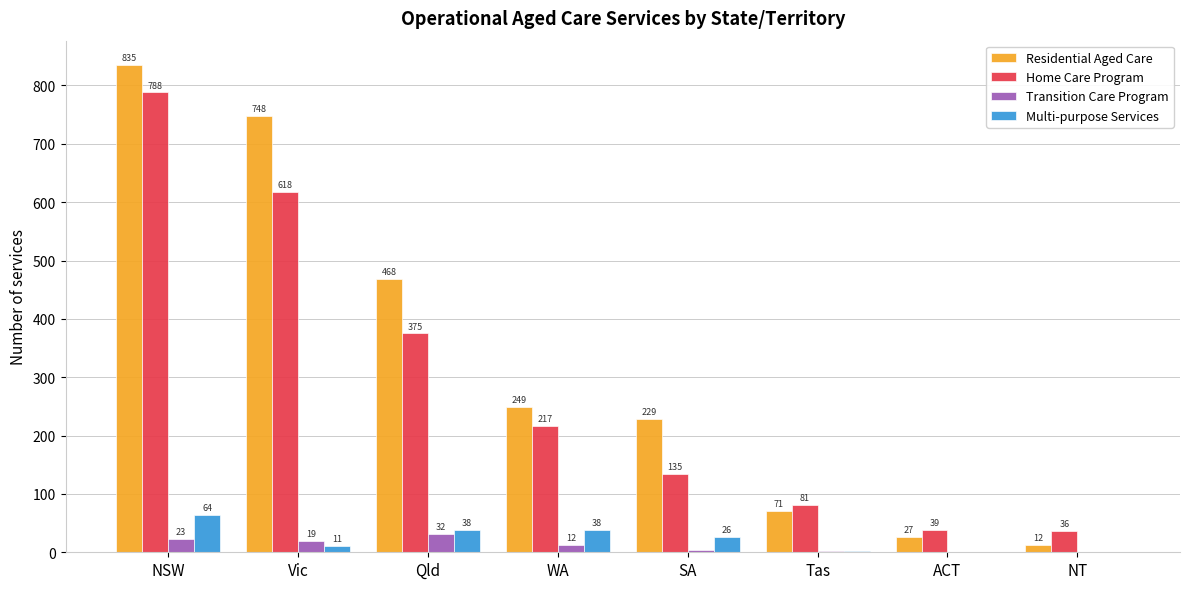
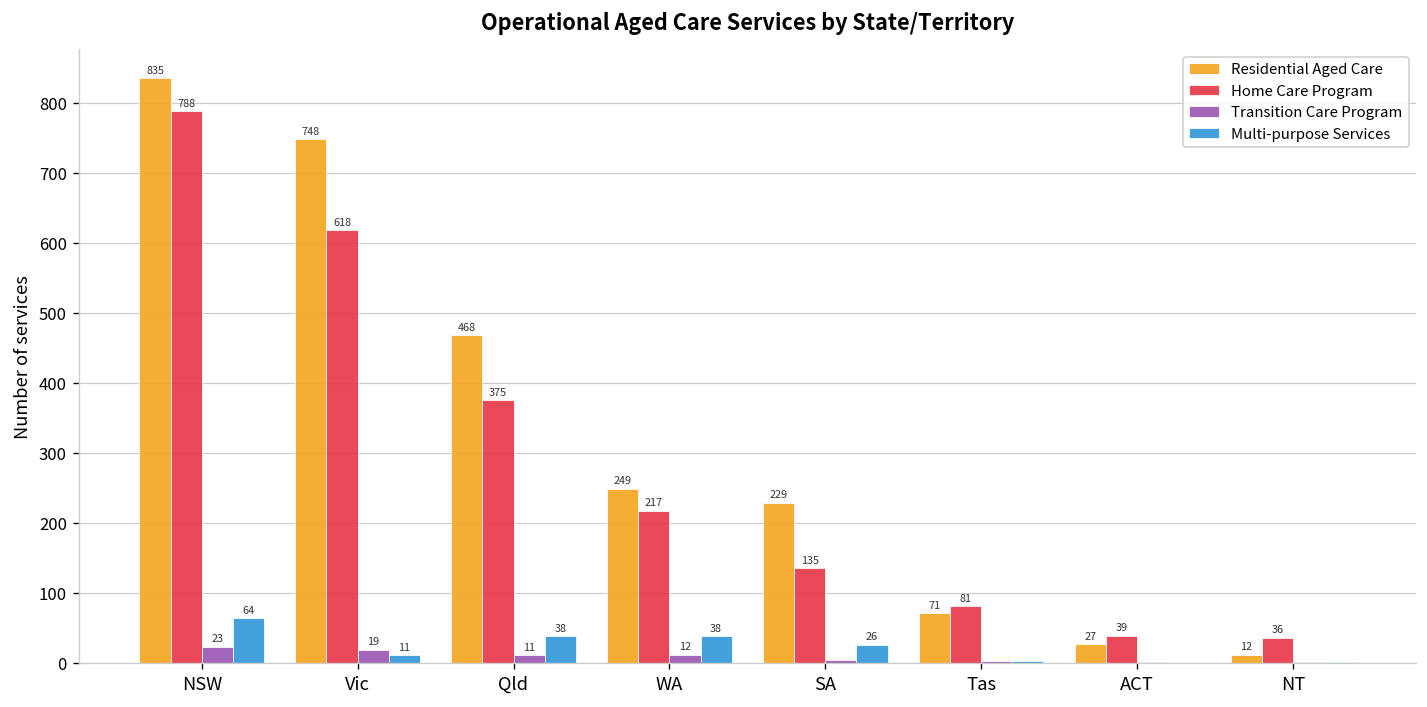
Transition Care Program, Qld: 32 -> 11
